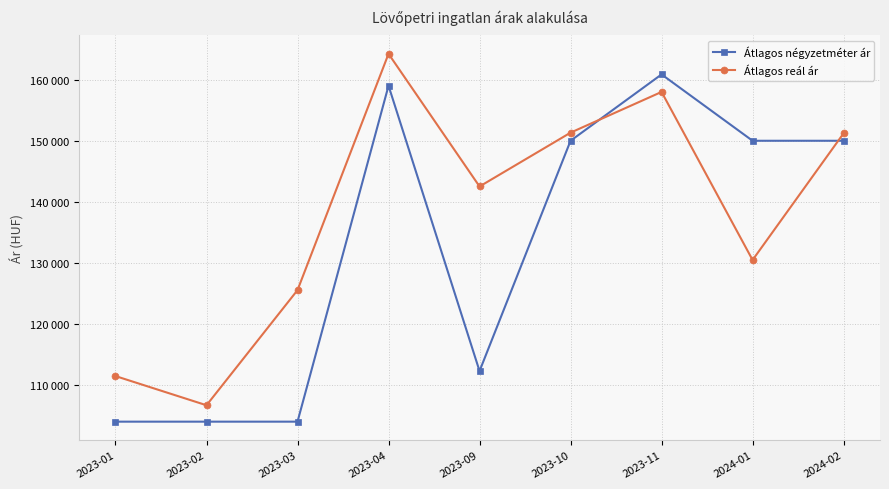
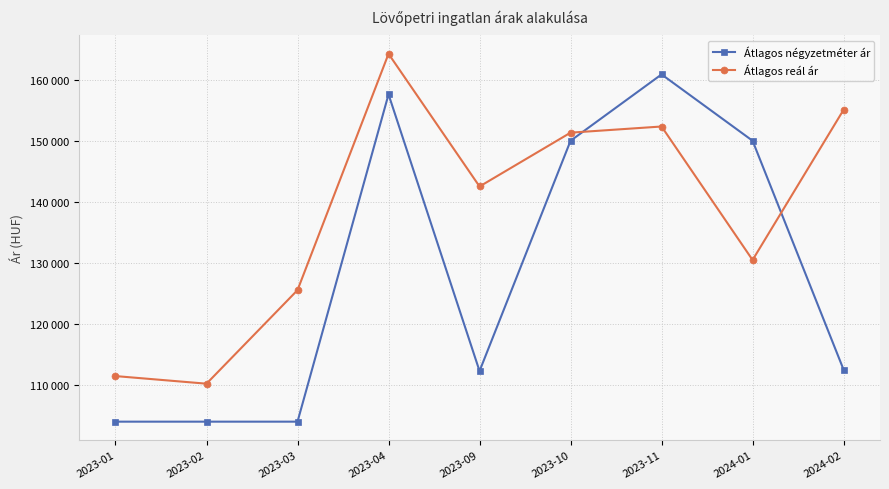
Átlagos reál ár, 2023-02: 107000 -> 110000
Átlagos négyzetméter ár, 2023-04: 159000 -> 158000
Átlagos reál ár, 2023-11: 158000 -> 152000
Átlagos négyzetméter ár, 2024-02: 150000 -> 113000
Átlagos reál ár, 2024-02: 151000 -> 155000
